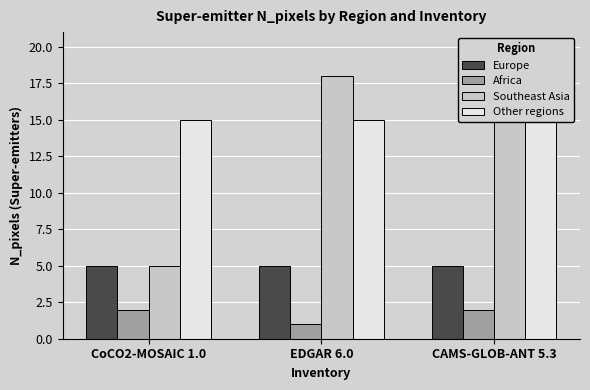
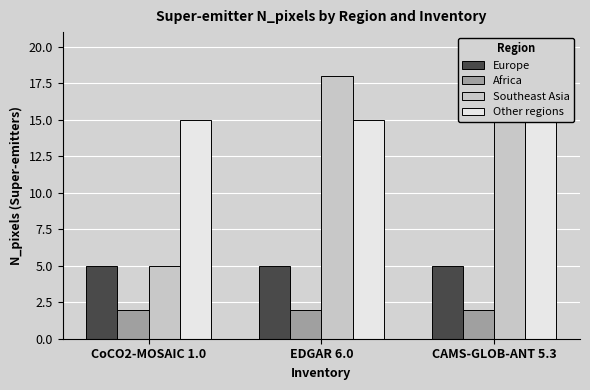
Africa, EDGAR 6.0: 1 -> 2
